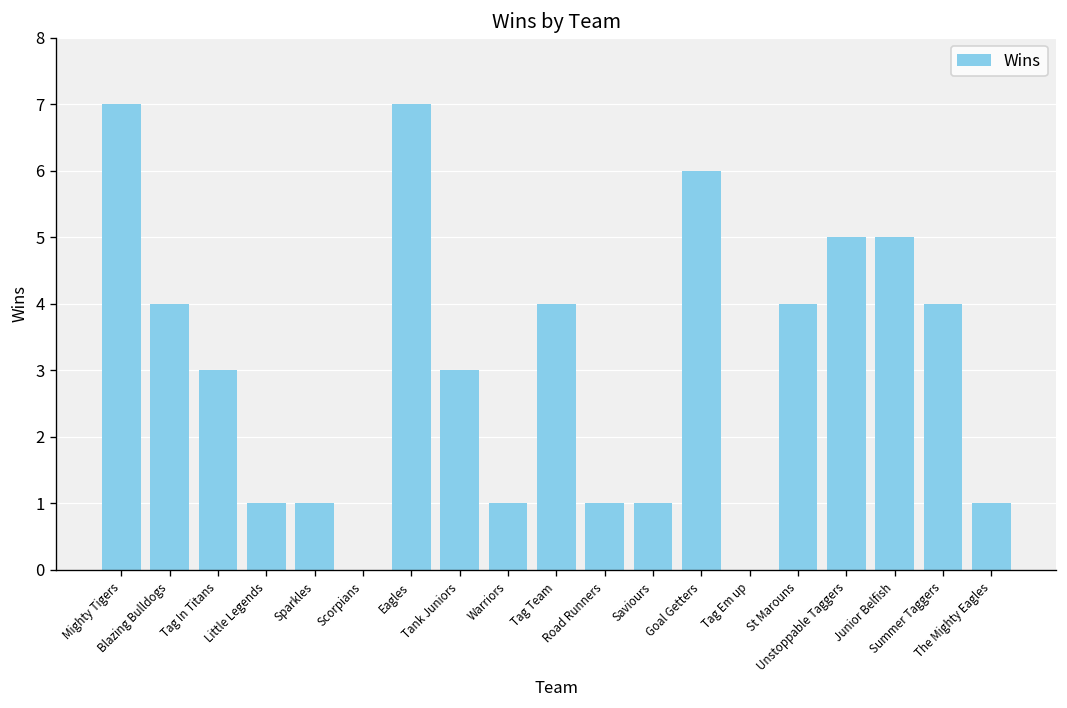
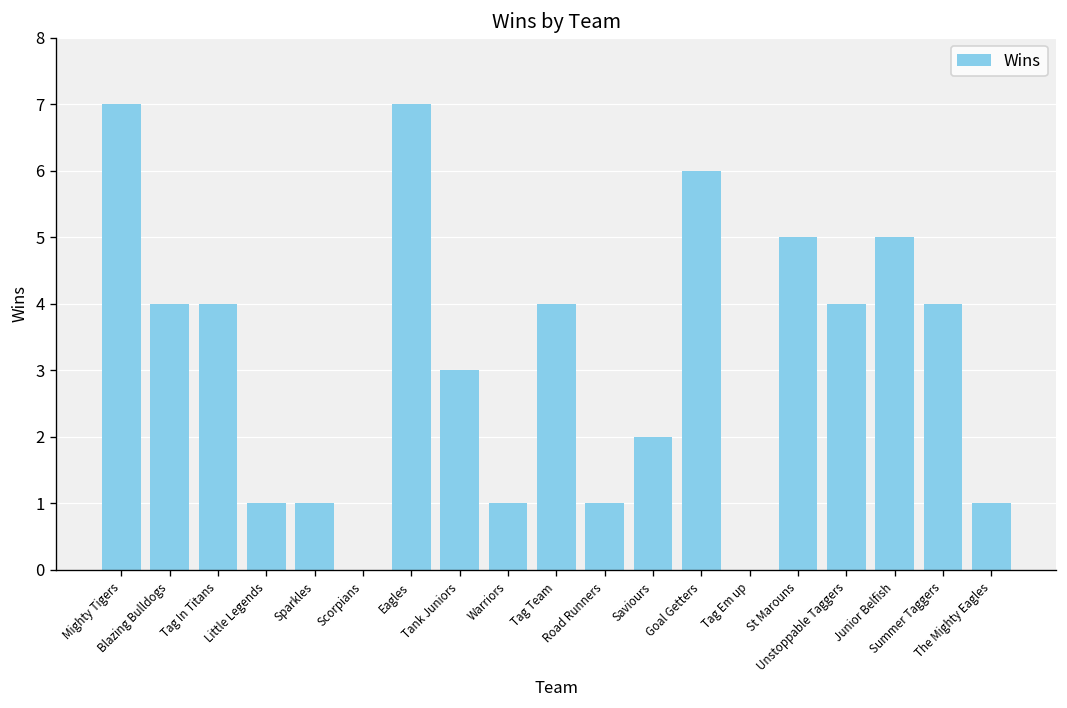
Tag In Titans: 3 -> 4
Saviours: 1 -> 2
St Marouns: 4 -> 5
Unstoppable Taggers: 5 -> 4
